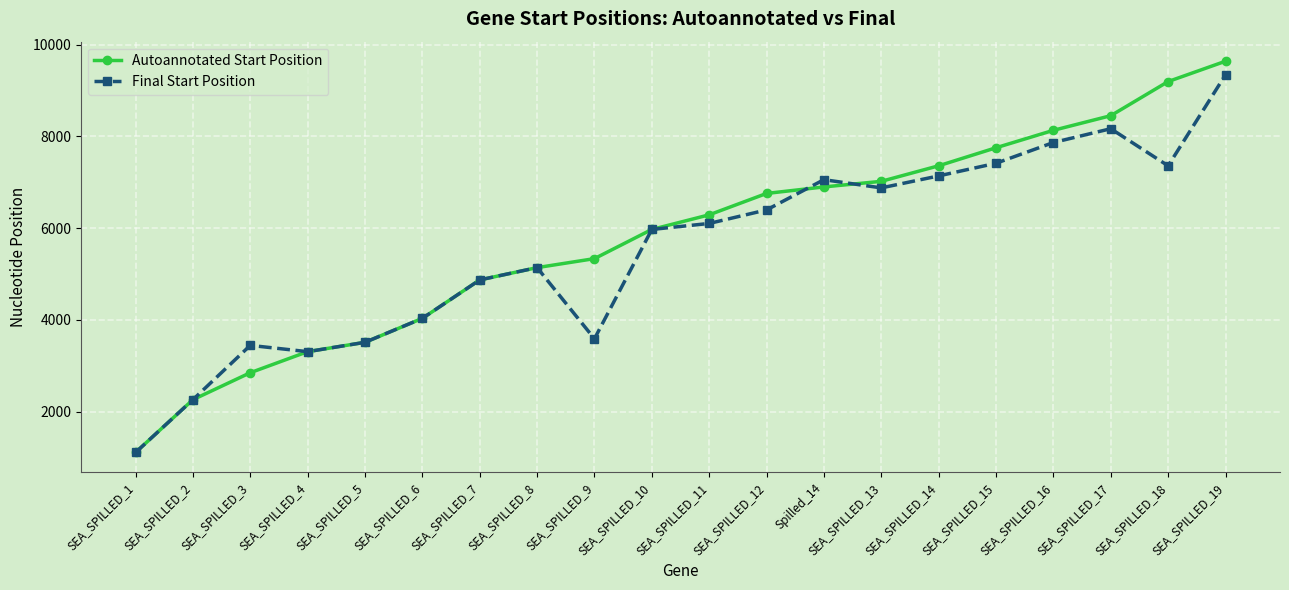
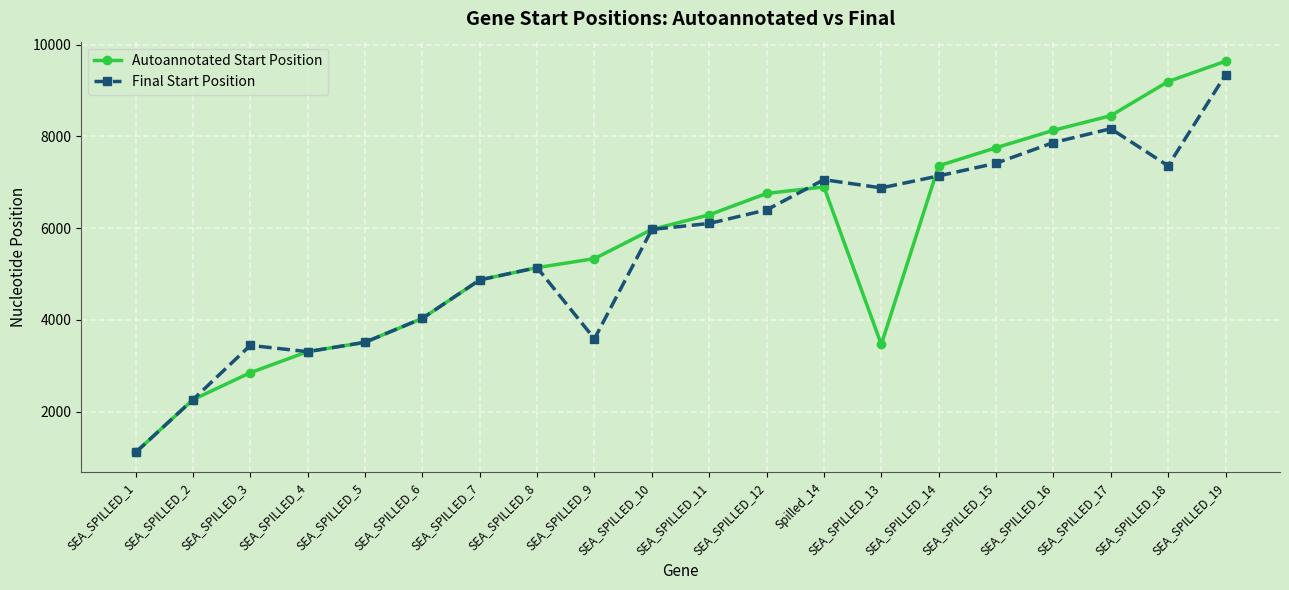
Autoannotated Start Position, SEA_SPILLED_13: 7000 -> 3500
